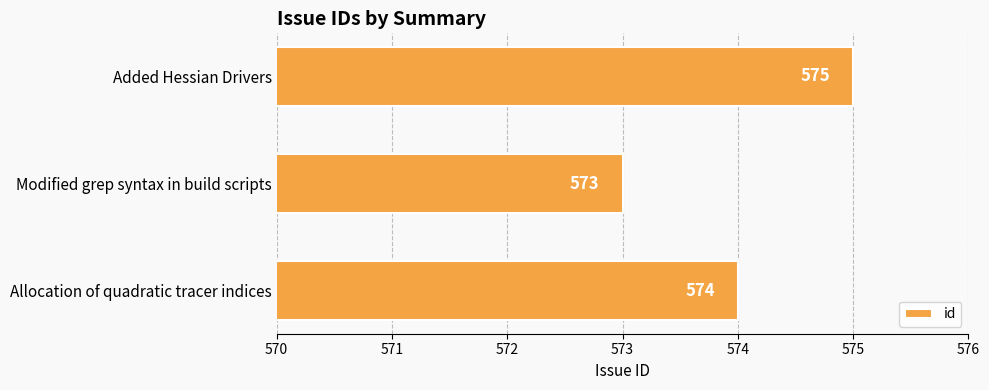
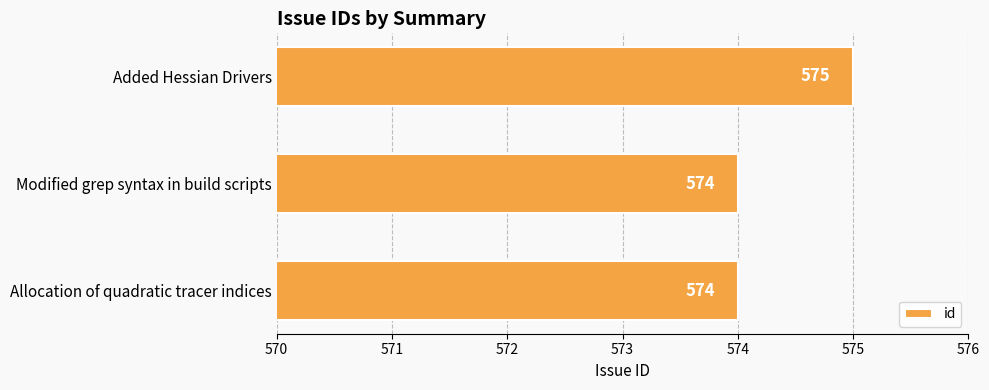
Modified grep syntax in build scripts: 573 -> 574
